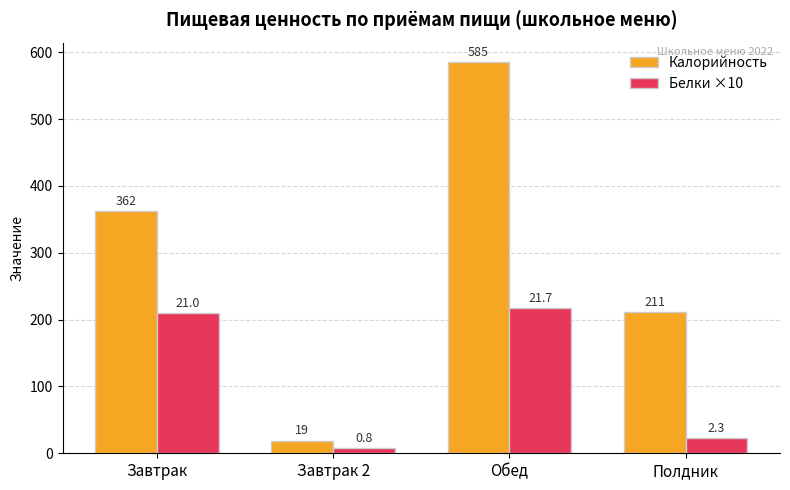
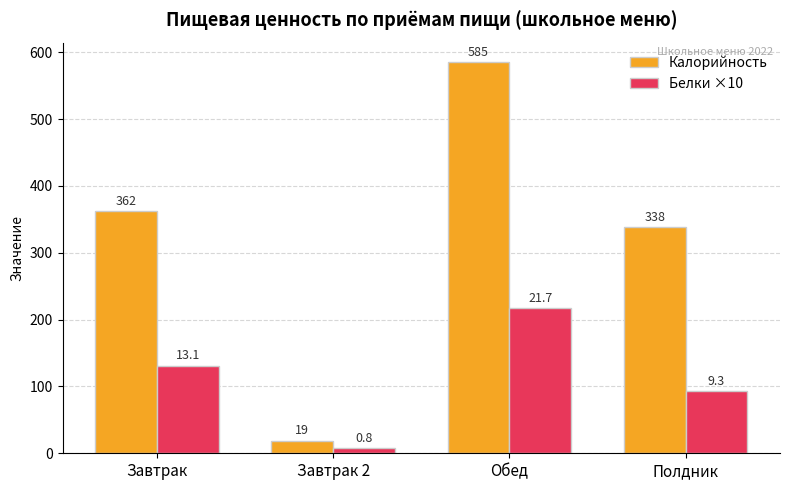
Белки ×10, Завтрак: 21.0 -> 13.1
Калорийность, Полдник: 211 -> 338
Белки ×10, Полдник: 2.3 -> 9.3
